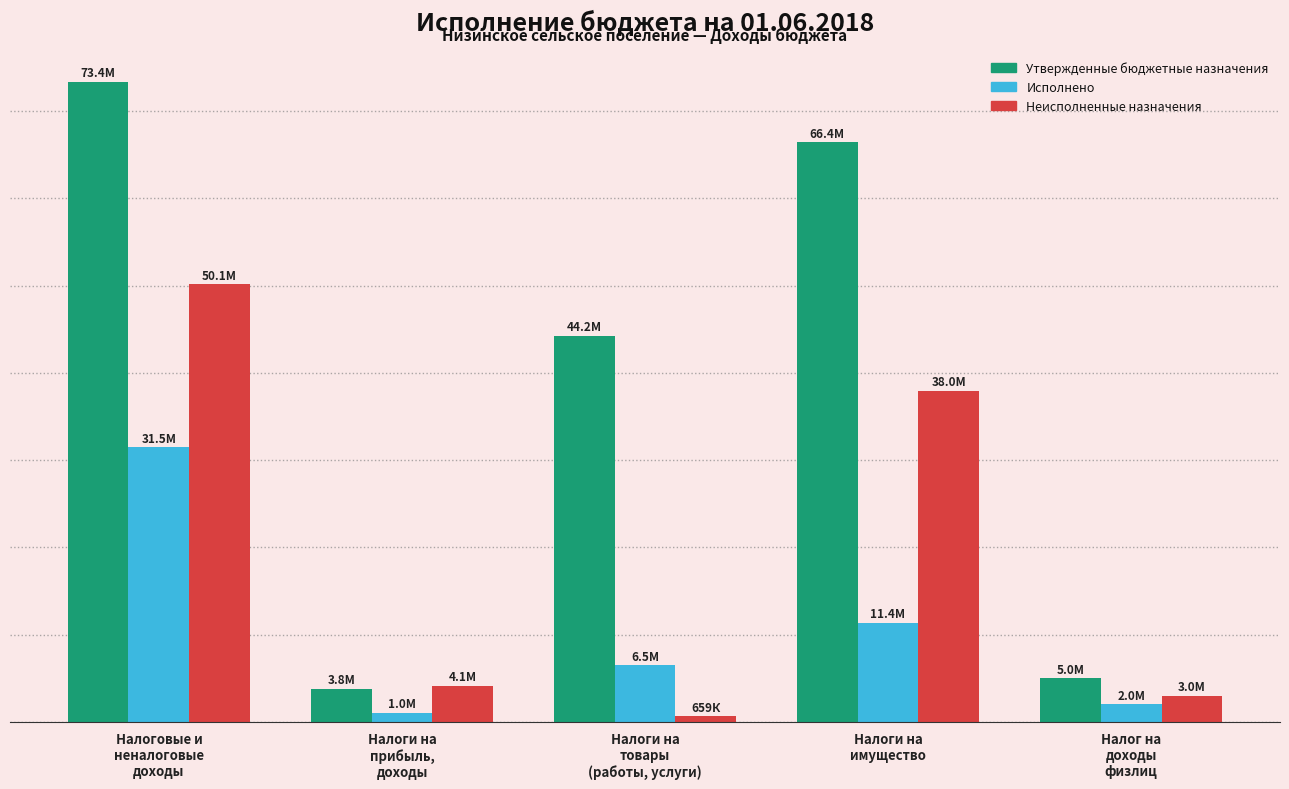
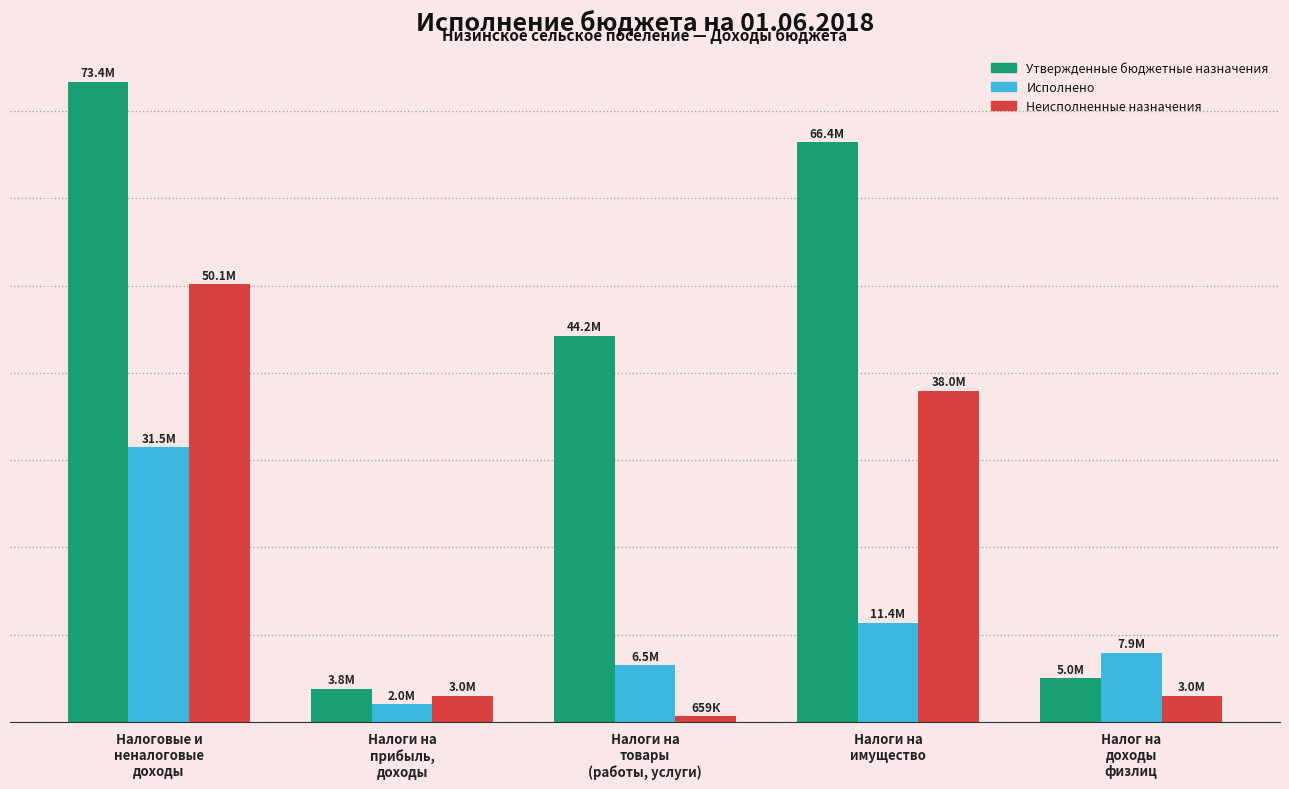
Исполнено, Налоги на прибыль, доходы: 1.0М -> 2.0М
Неисполненные назначения, Налоги на прибыль, доходы: 4.1М -> 3.0М
Исполнено, Налог на доходы физлиц: 2.0М -> 7.9М
